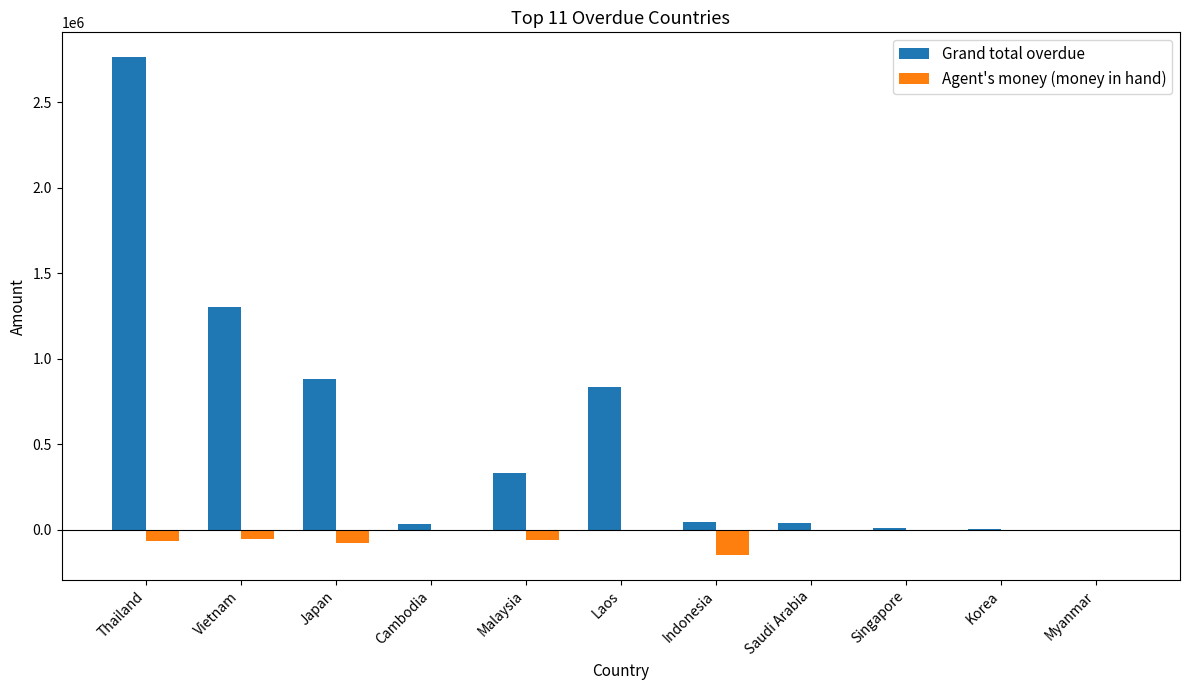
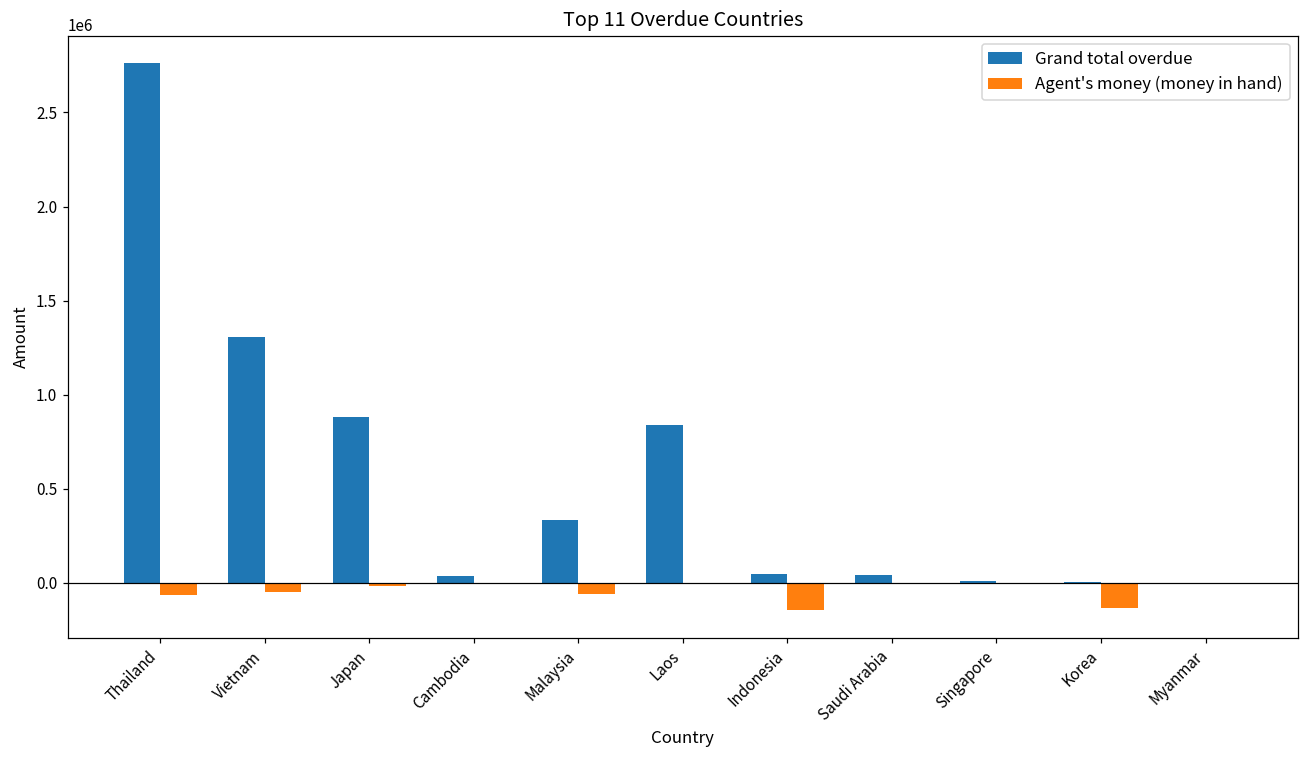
Agent's money (money in hand), Japan: -80000 -> -20000
Agent's money (money in hand), Korea: 0 -> -130000
